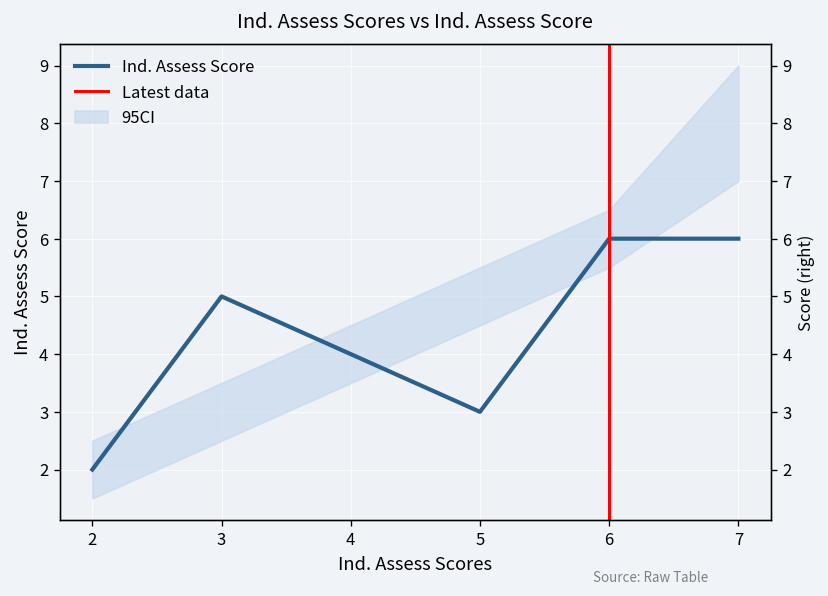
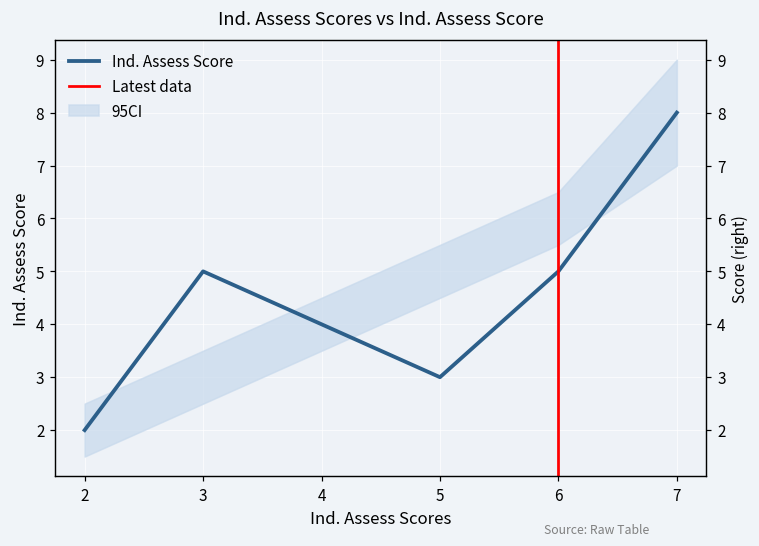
Ind. Assess Score, 6: 6 -> 5
Ind. Assess Score, 7: 6 -> 8
